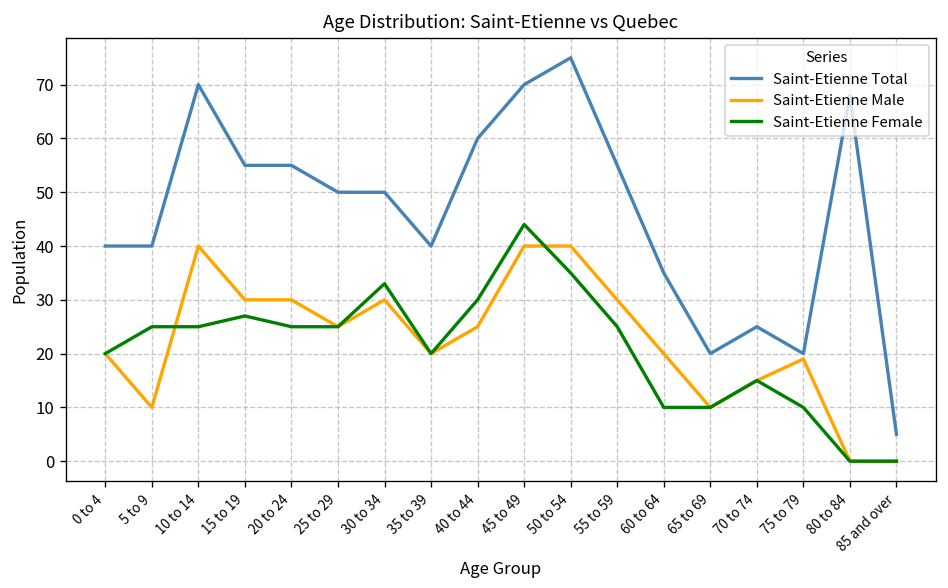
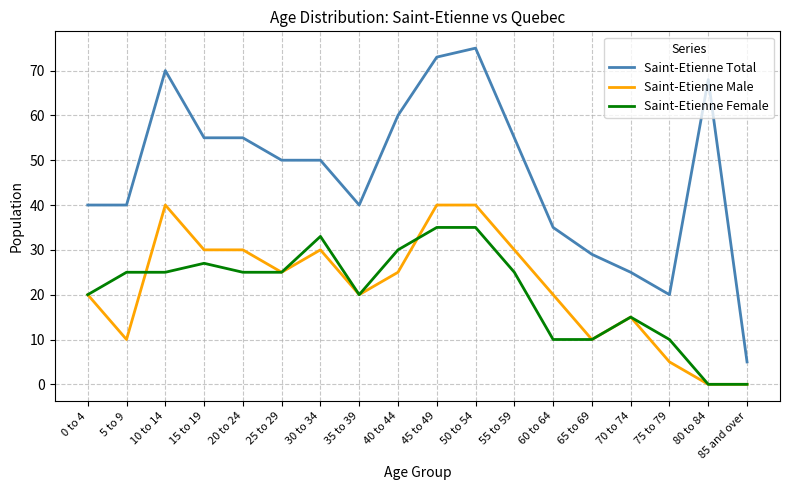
Saint-Etienne Total, 45 to 49: 70 -> 73
Saint-Etienne Female, 45 to 49: 44 -> 35
Saint-Etienne Total, 65 to 69: 20 -> 29
Saint-Etienne Male, 75 to 79: 19 -> 5
